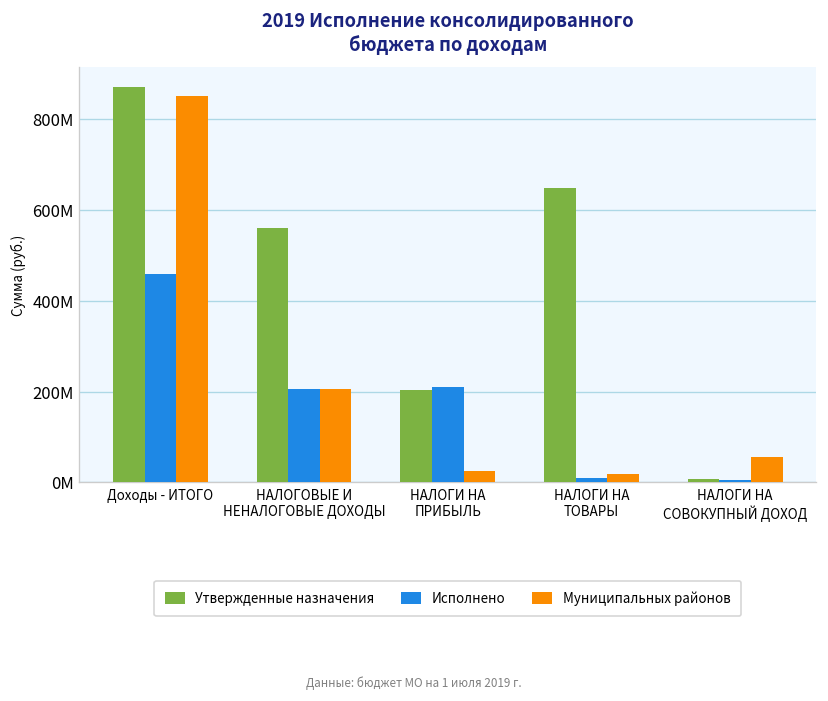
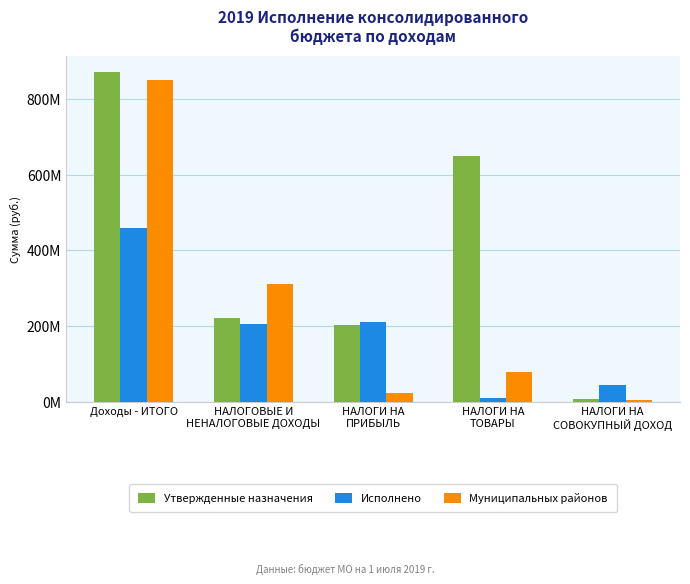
Утвержденные назначения, НАЛОГОВЫЕ И НЕНАЛОГОВЫЕ ДОХОДЫ: 560000000 -> 220000000
Муниципальных районов, НАЛОГОВЫЕ И НЕНАЛОГОВЫЕ ДОХОДЫ: 210000000 -> 310000000
Муниципальных районов, НАЛОГИ НА ТОВАРЫ: 20000000 -> 80000000
Исполнено, НАЛОГИ НА СОВОКУПНЫЙ ДОХОД: 10000000 -> 50000000
Муниципальных районов, НАЛОГИ НА СОВОКУПНЫЙ ДОХОД: 50000000 -> 10000000
